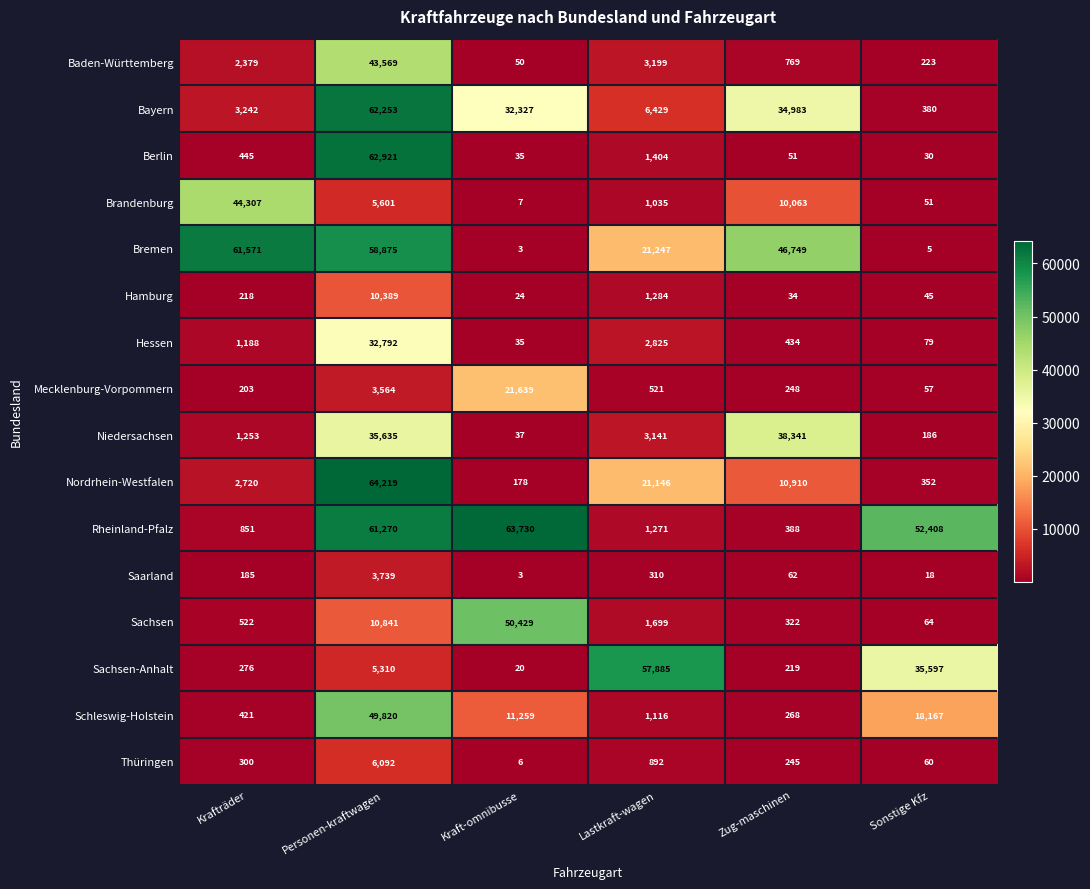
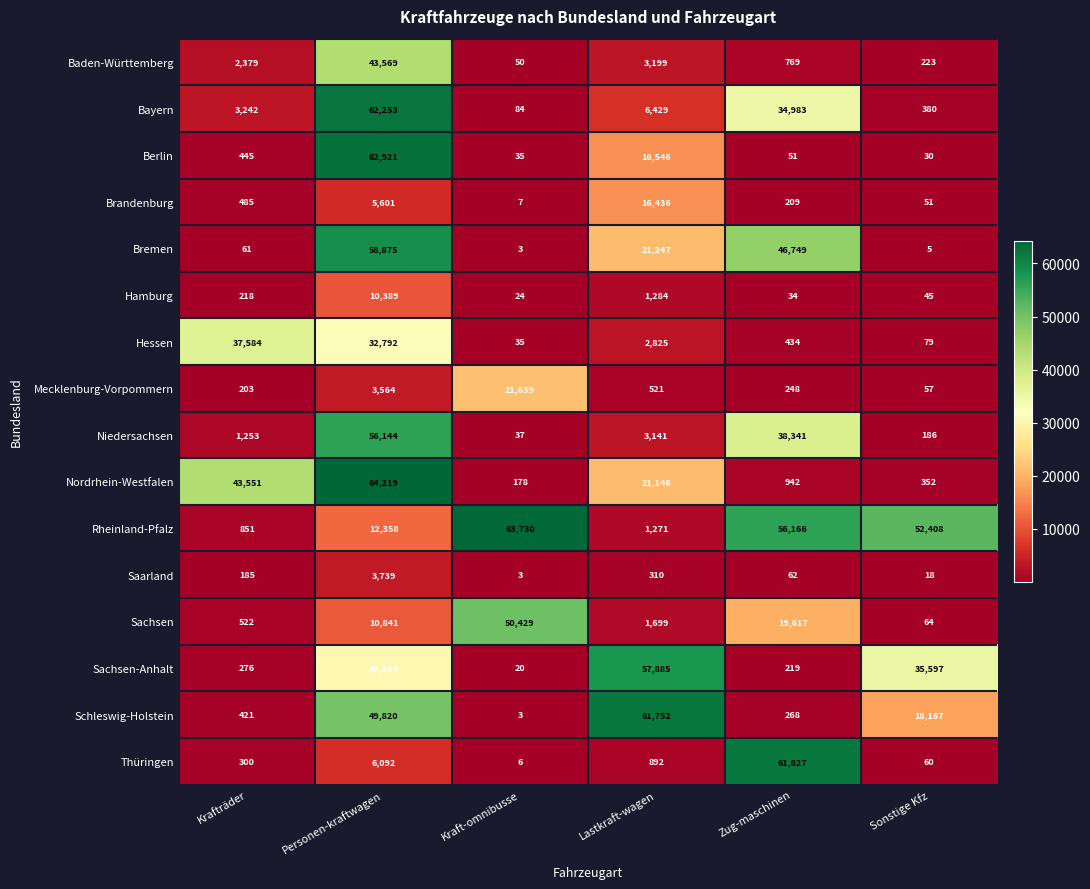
Bayern, Kraft-omnibusse: 32,327 -> 84
Berlin, Lastkraft-wagen: 1,404 -> 16,546
Brandenburg, Krafträder: 44,307 -> 485
Brandenburg, Lastkraft-wagen: 1,035 -> 16,436
Brandenburg, Zug-maschinen: 10,063 -> 209
Bremen, Krafträder: 61,571 -> 61
Hessen, Krafträder: 1,188 -> 37,584
Niedersachsen, Personen-kraftwagen: 35,635 -> 56,144
Nordrhein-Westfalen, Krafträder: 2,720 -> 43,551
Nordrhein-Westfalen, Zug-maschinen: 10,910 -> 942
Rheinland-Pfalz, Personen-kraftwagen: 61,270 -> 12,358
Rheinland-Pfalz, Zug-maschinen: 388 -> 56,166
Sachsen, Zug-maschinen: 322 -> 19,617
Sachsen-Anhalt, Personen-kraftwagen: 5,310 -> 30,364
Schleswig-Holstein, Kraft-omnibusse: 11,259 -> 3
Schleswig-Holstein, Lastkraft-wagen: 1,116 -> 61,752
Thüringen, Zug-maschinen: 245 -> 61,827
